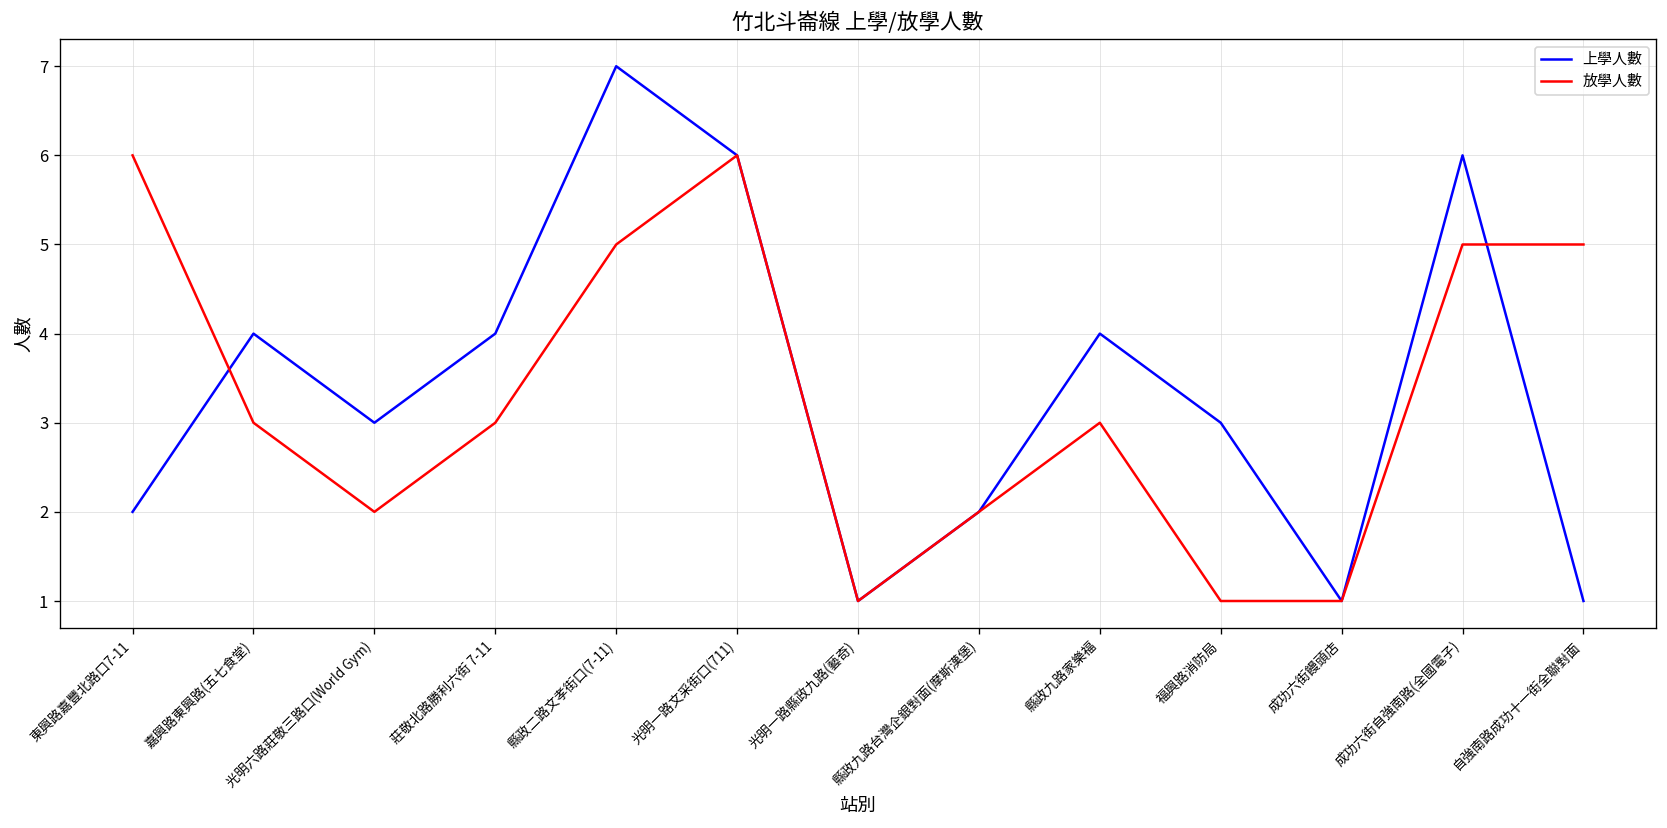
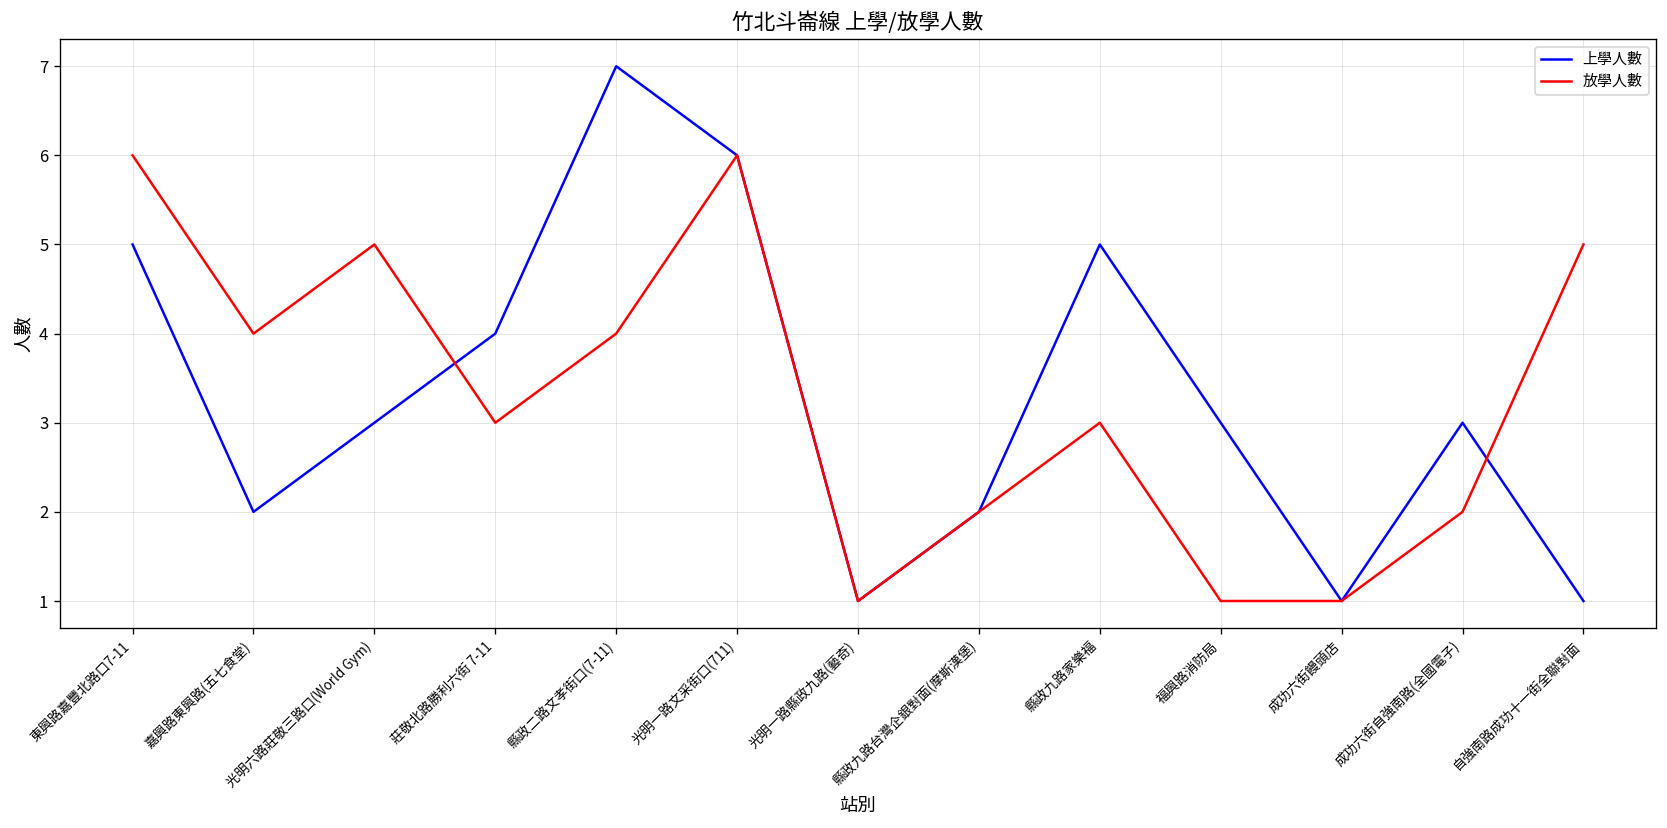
上學人數, 東興路嘉豐北路口7-11: 2 -> 5
上學人數, 嘉興路東興路(五七食堂): 4 -> 2
放學人數, 嘉興路東興路(五七食堂): 3 -> 4
放學人數, 光明六路莊敬三路口(World Gym): 2 -> 5
放學人數, 縣政二路文孝街口(7-11): 5 -> 4
上學人數, 縣政九路家樂福: 4 -> 5
上學人數, 成功六街自強南路(全國電子): 6 -> 3
放學人數, 成功六街自強南路(全國電子): 5 -> 2
